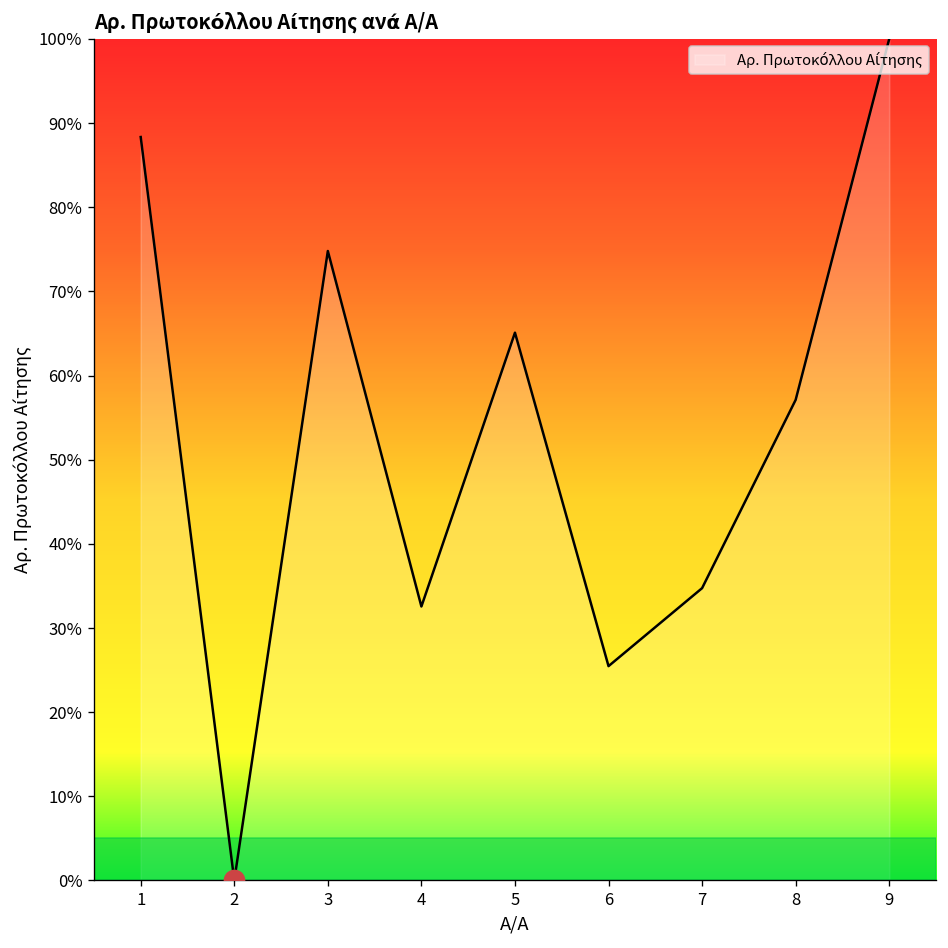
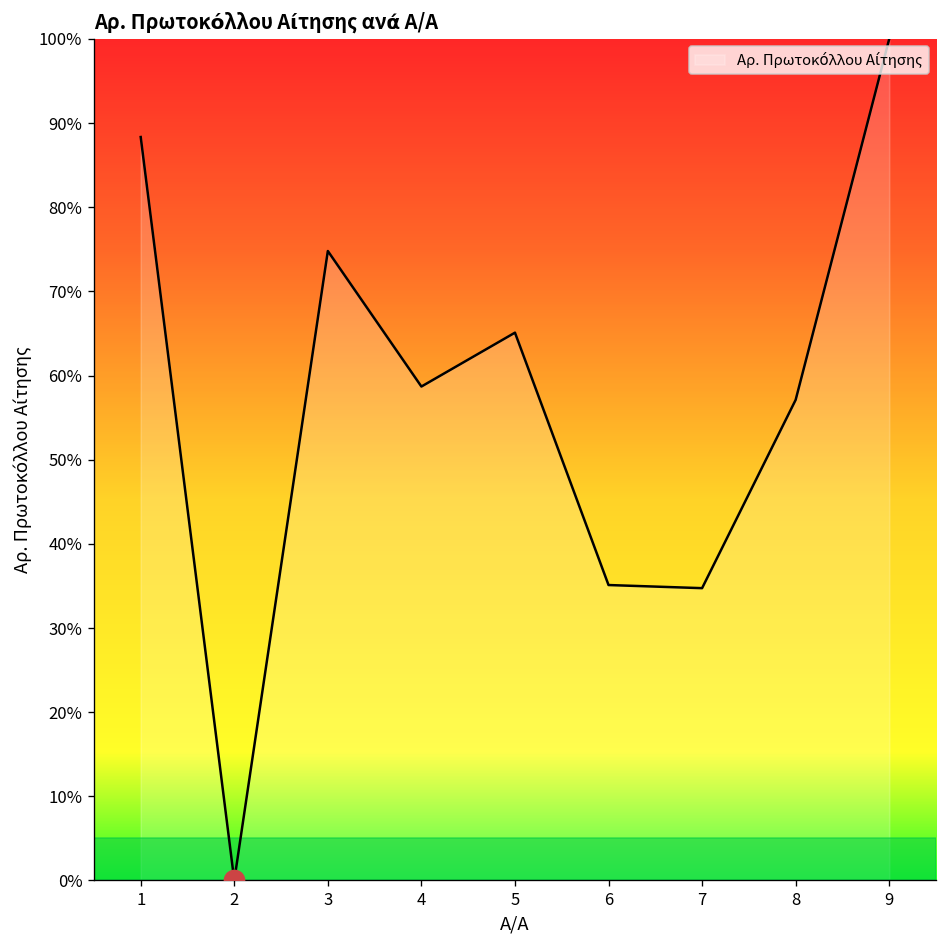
Αρ. Πρωτοκόλλου Αίτησης, 4: 33% -> 59%
Αρ. Πρωτοκόλλου Αίτησης, 6: 25% -> 35%
